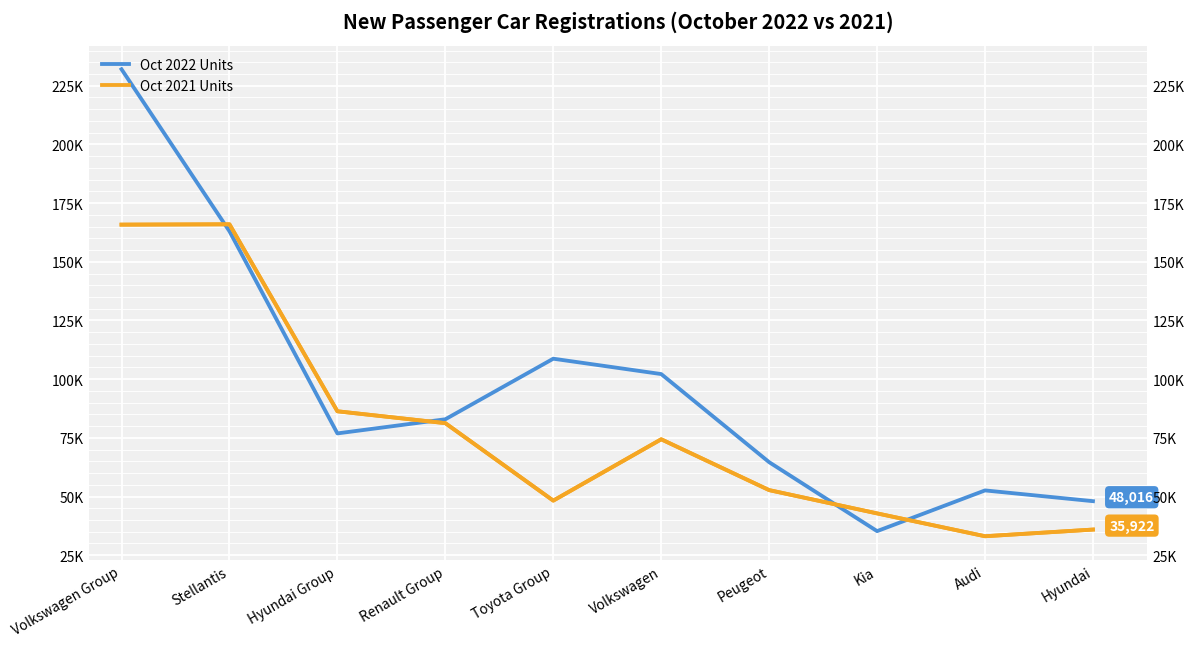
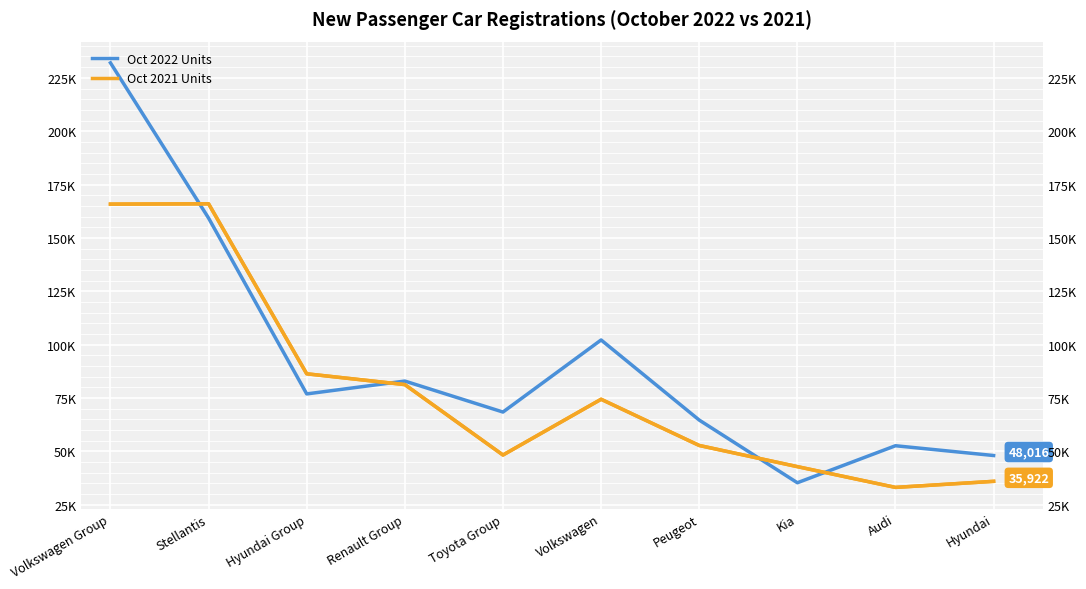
Oct 2022 Units, Stellantis: 163000 -> 159000
Oct 2022 Units, Toyota Group: 109000 -> 68000
